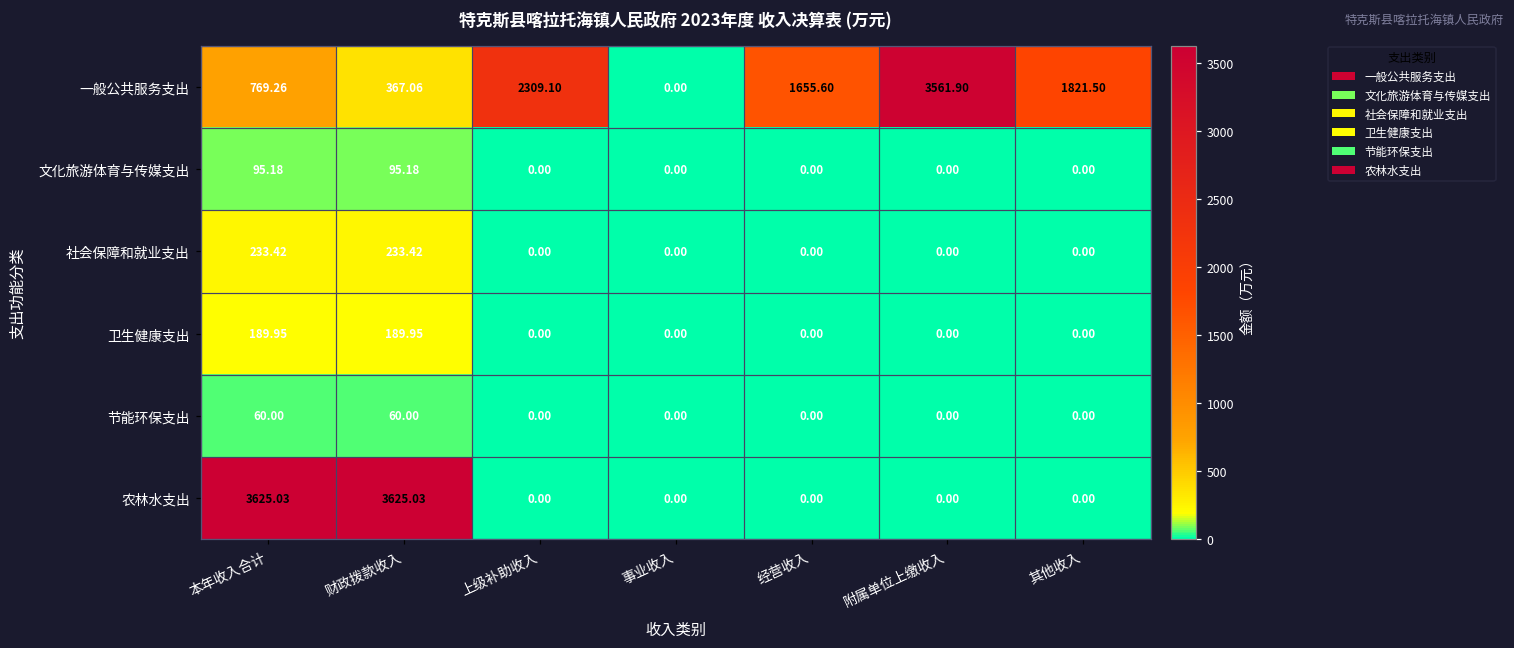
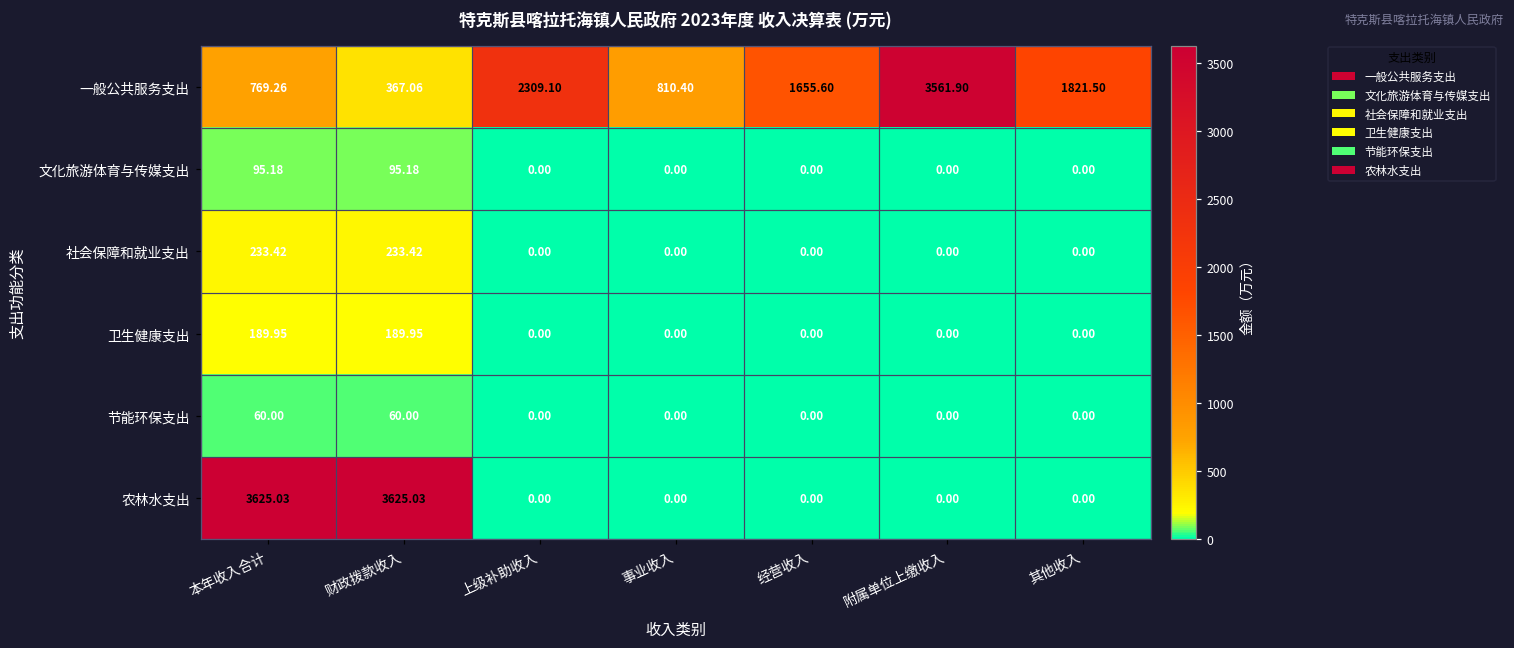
一般公共服务支出, 事业收入: 0.00 -> 810.40
